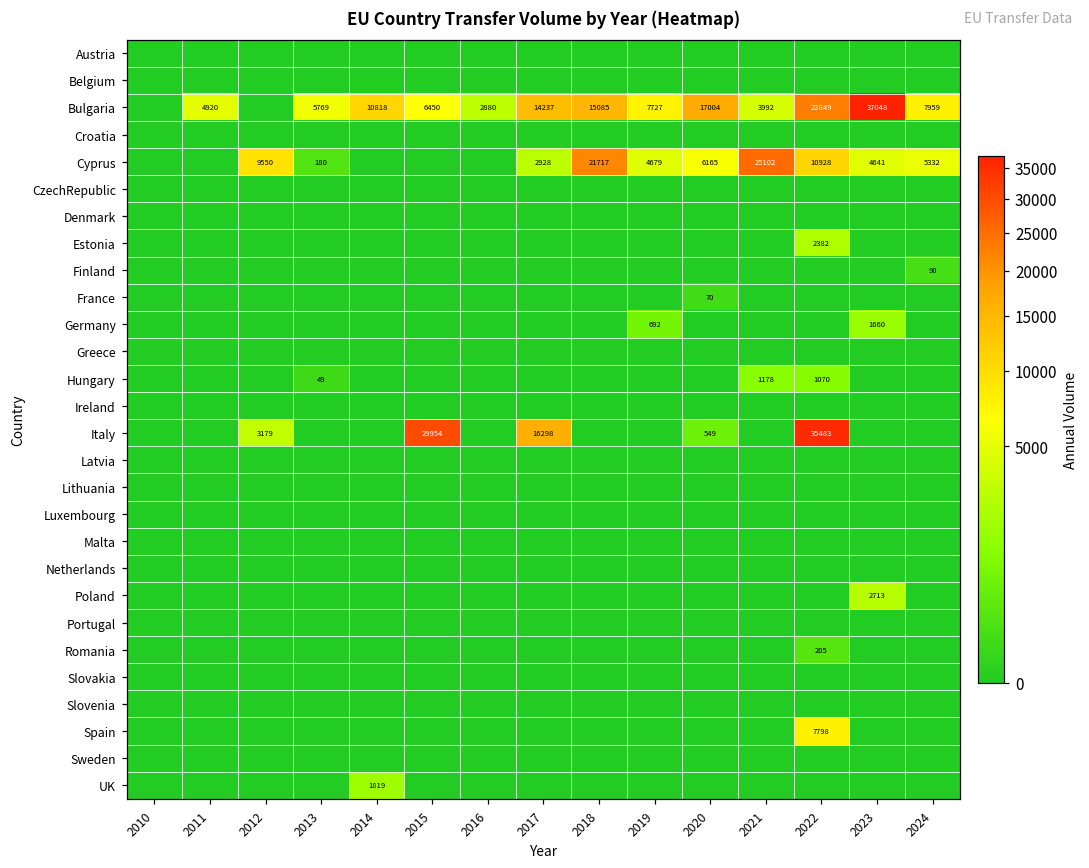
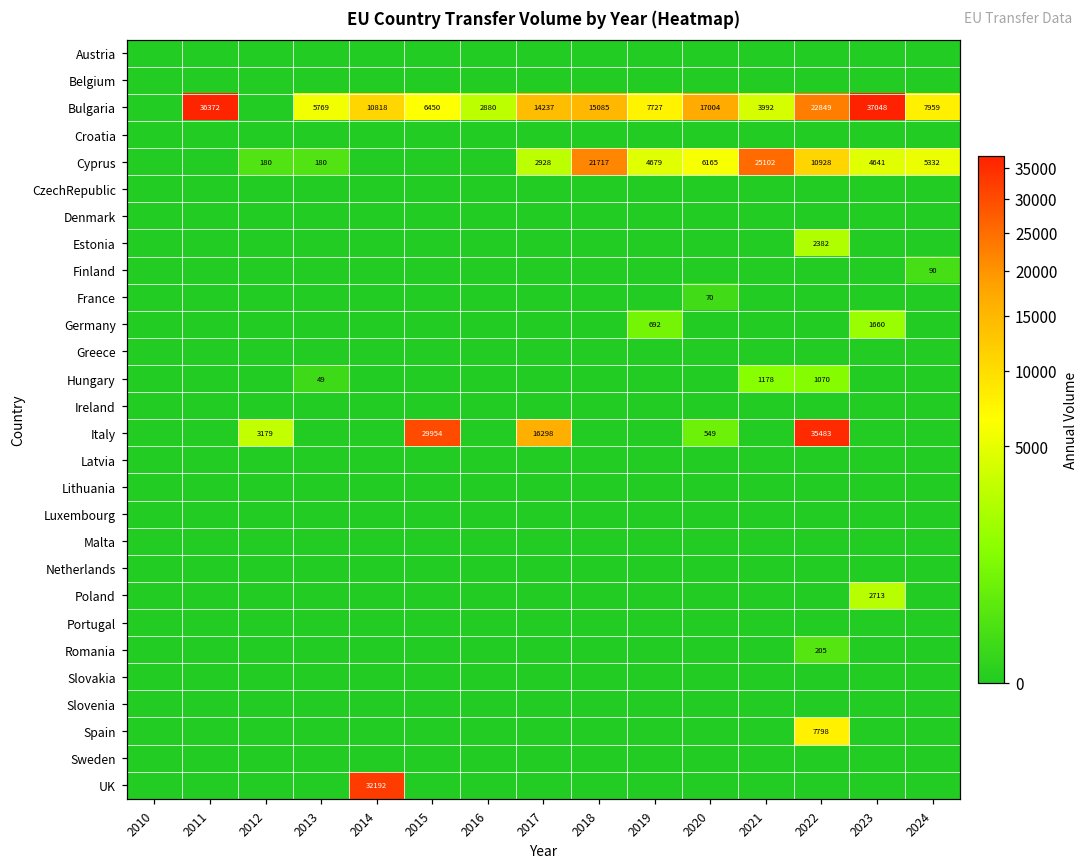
Bulgaria, 2011: 4920 -> 36372
Cyprus, 2012: 9550 -> 180
UK, 2014: 1819 -> 32192
